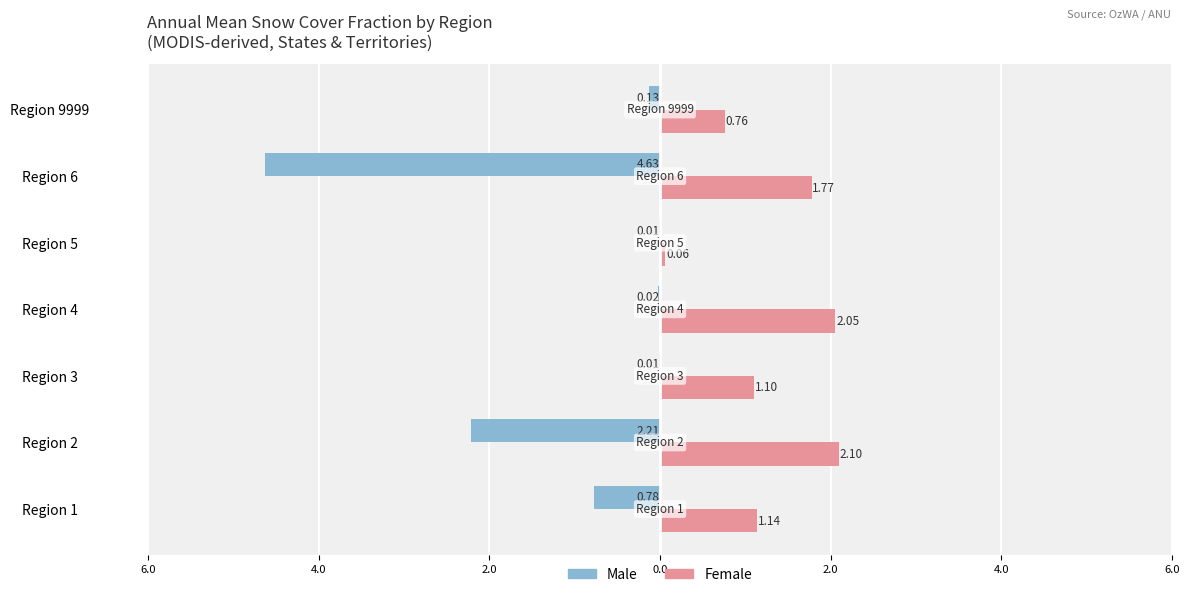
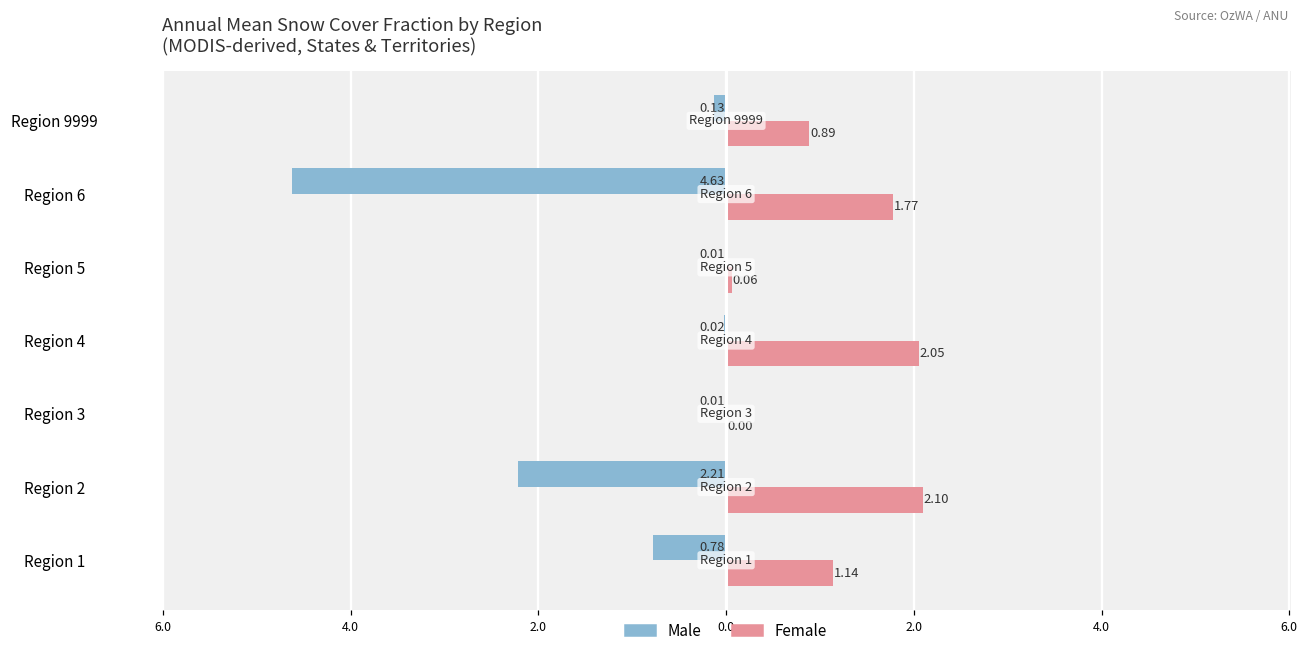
Female, Region 9999: 0.76 -> 0.89
Female, Region 3: 1.10 -> 0.00
